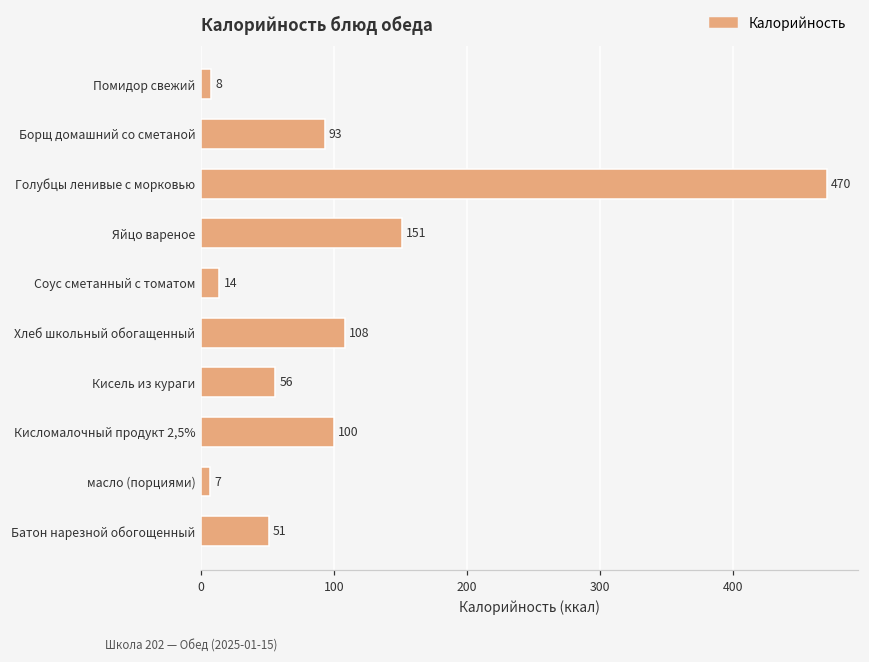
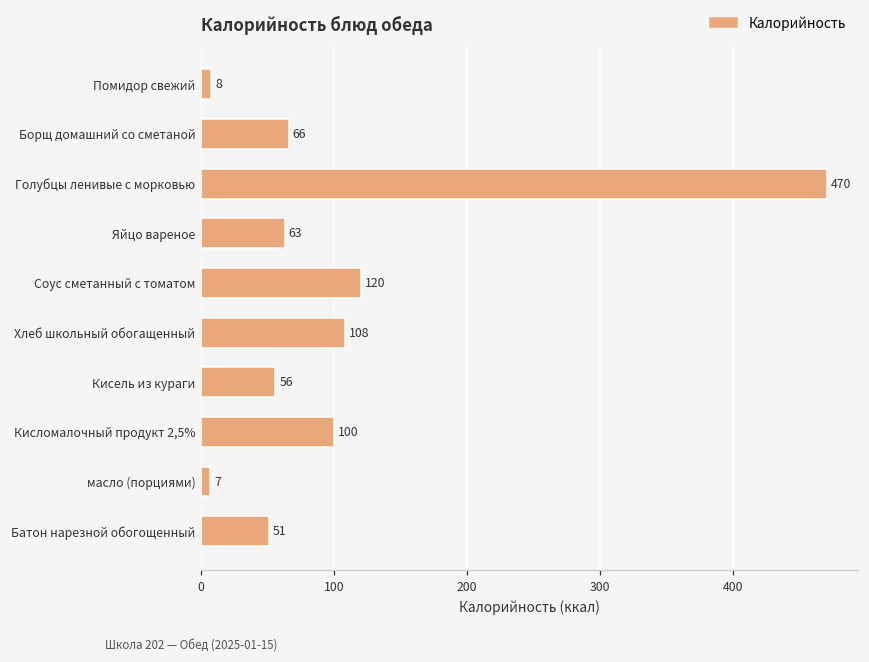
Борщ домашний со сметаной: 93 -> 66
Яйцо вареное: 151 -> 63
Соус сметанный с томатом: 14 -> 120
